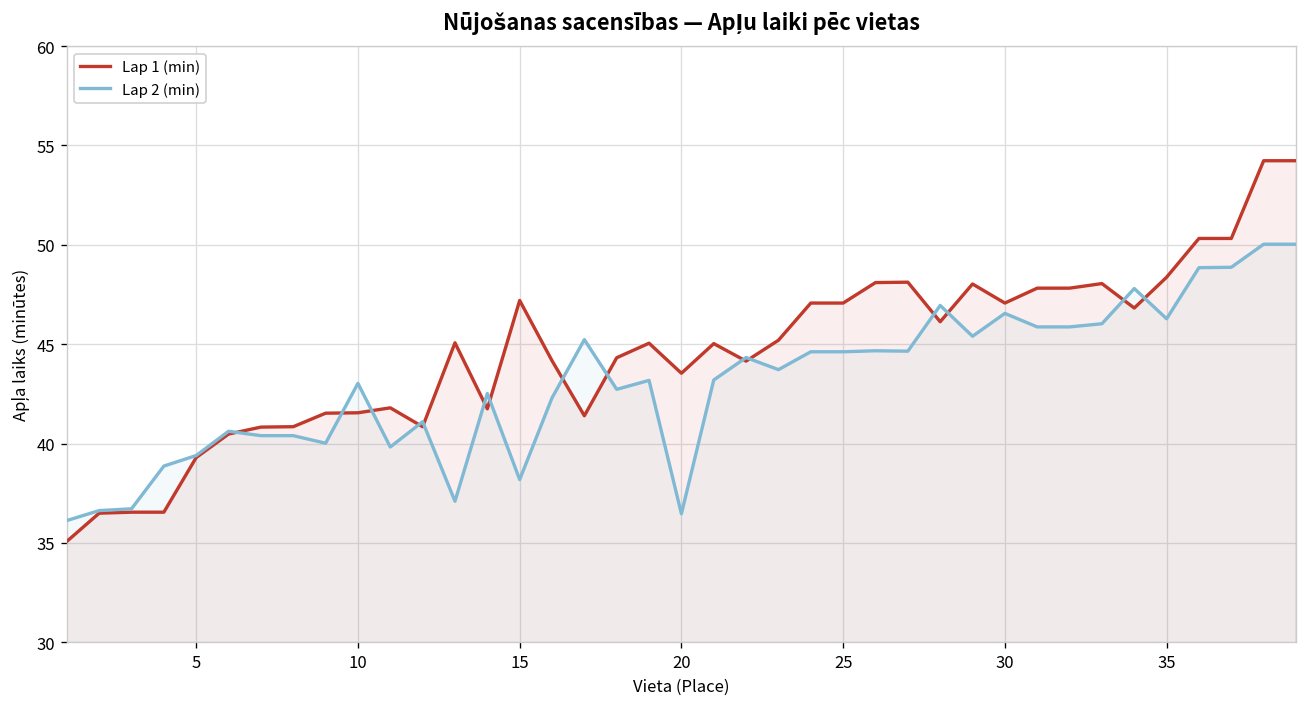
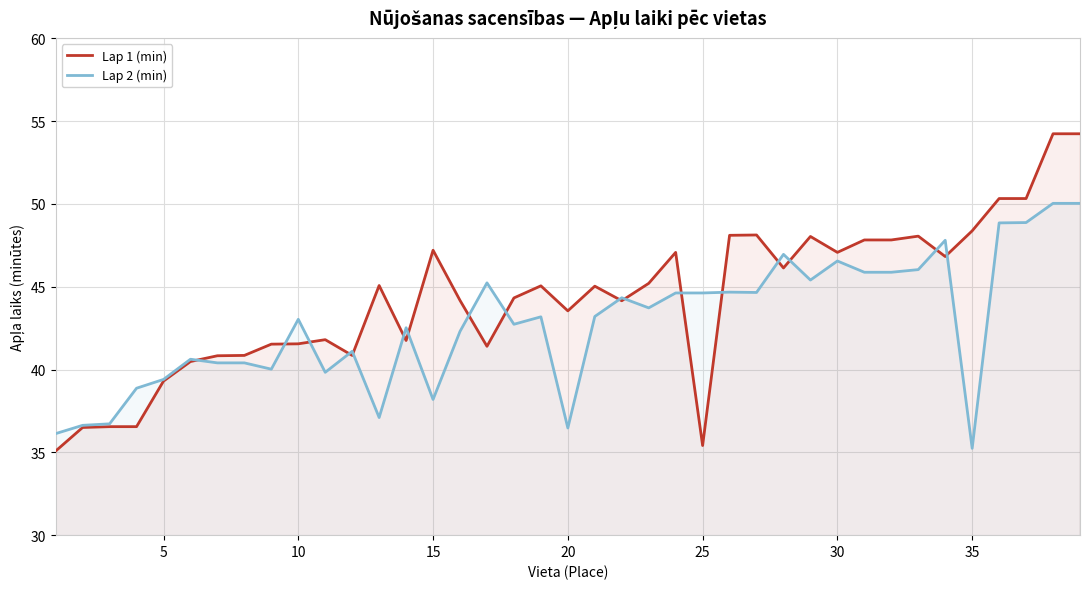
Lap 1 (min), 25: 47.1 -> 35.4
Lap 2 (min), 35: 46.3 -> 35.2
